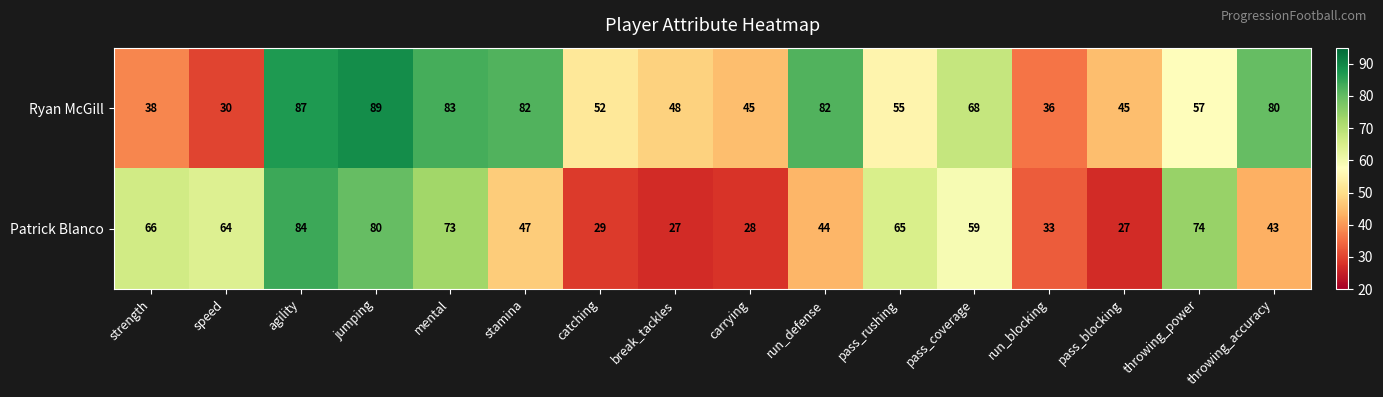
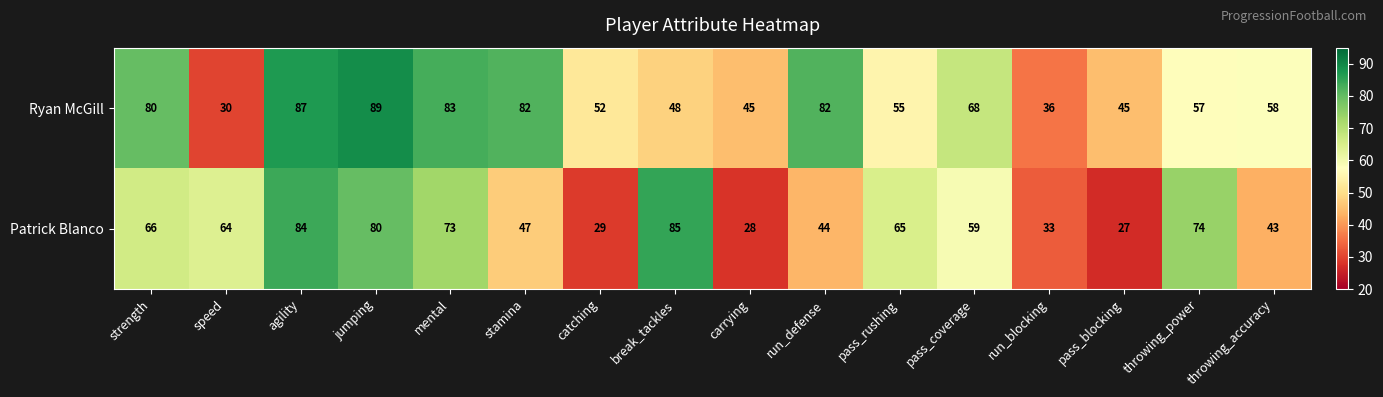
Ryan McGill, strength: 38 -> 80
Ryan McGill, throwing_accuracy: 80 -> 58
Patrick Blanco, break_tackles: 27 -> 85
